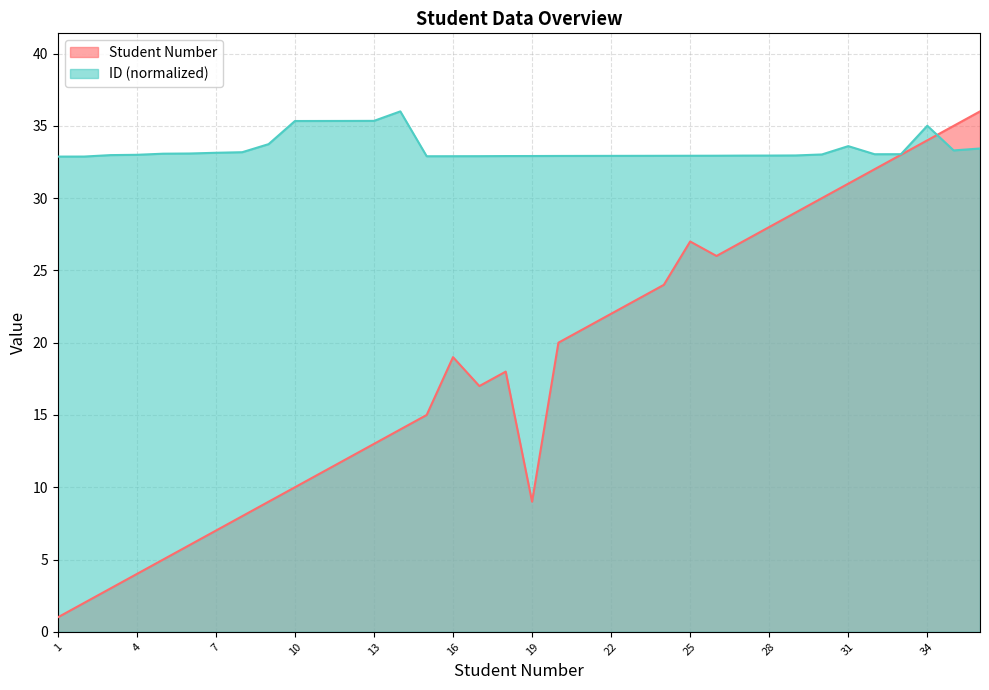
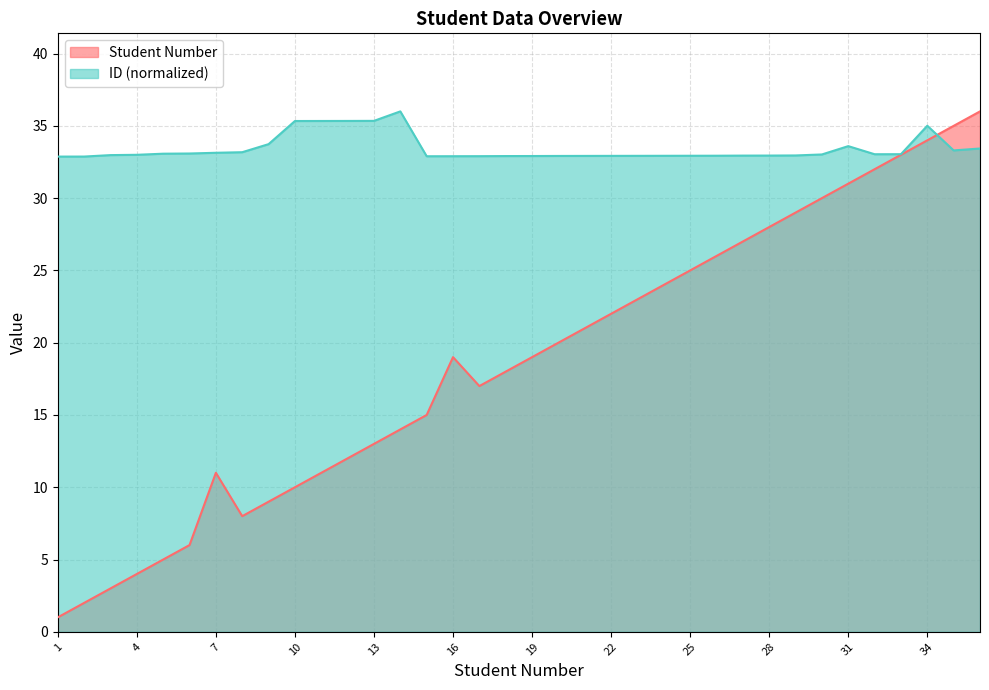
Student Number, 7: 7 -> 11
Student Number, 19: 9 -> 19
Student Number, 25: 27 -> 25
